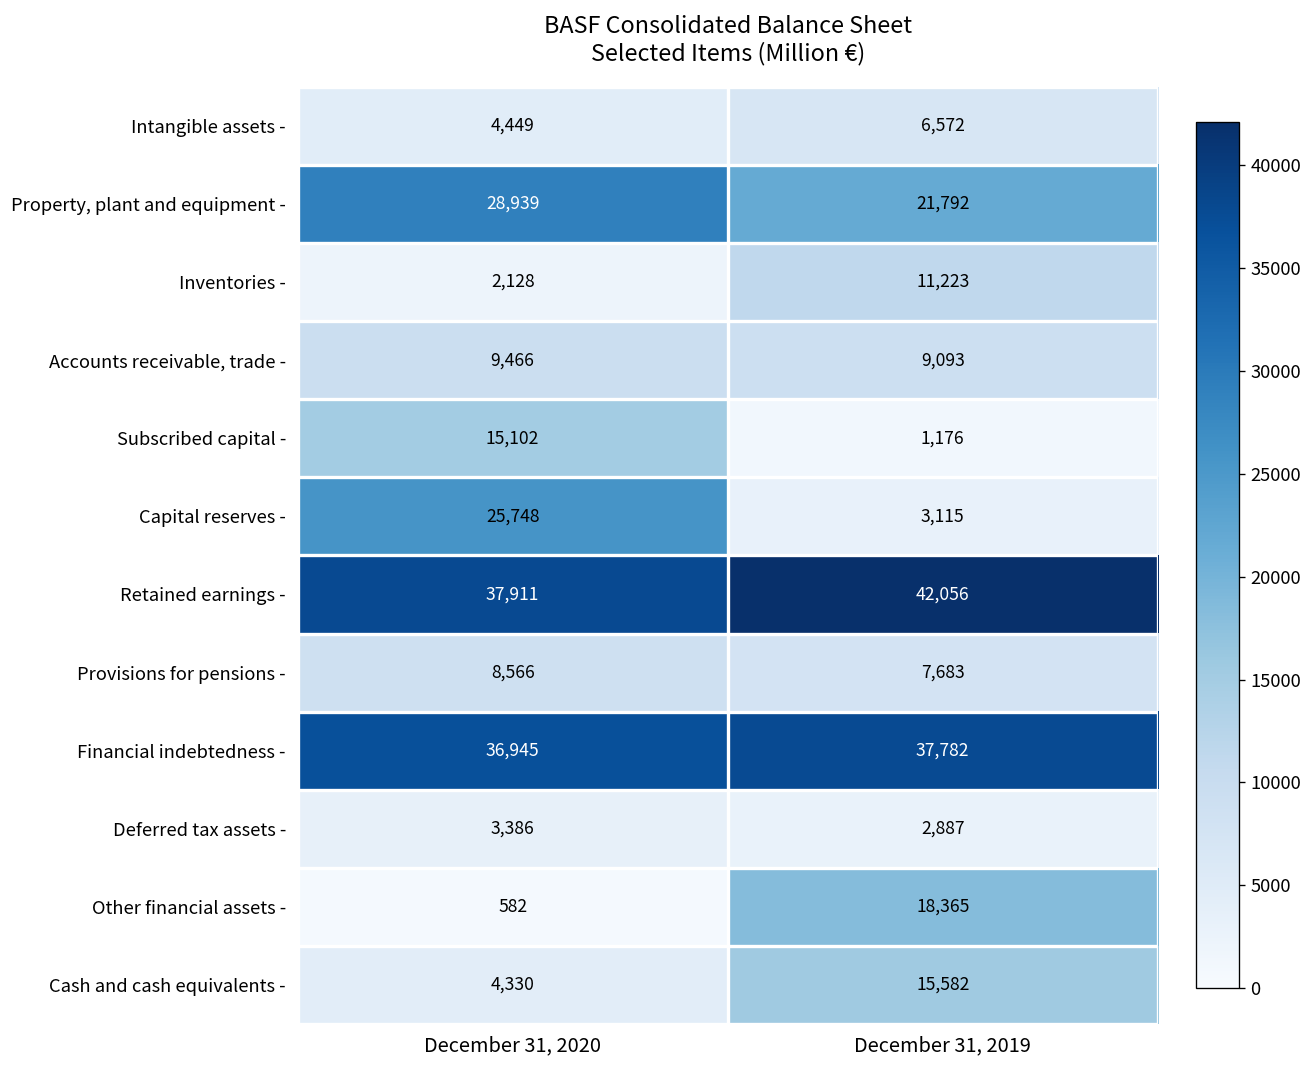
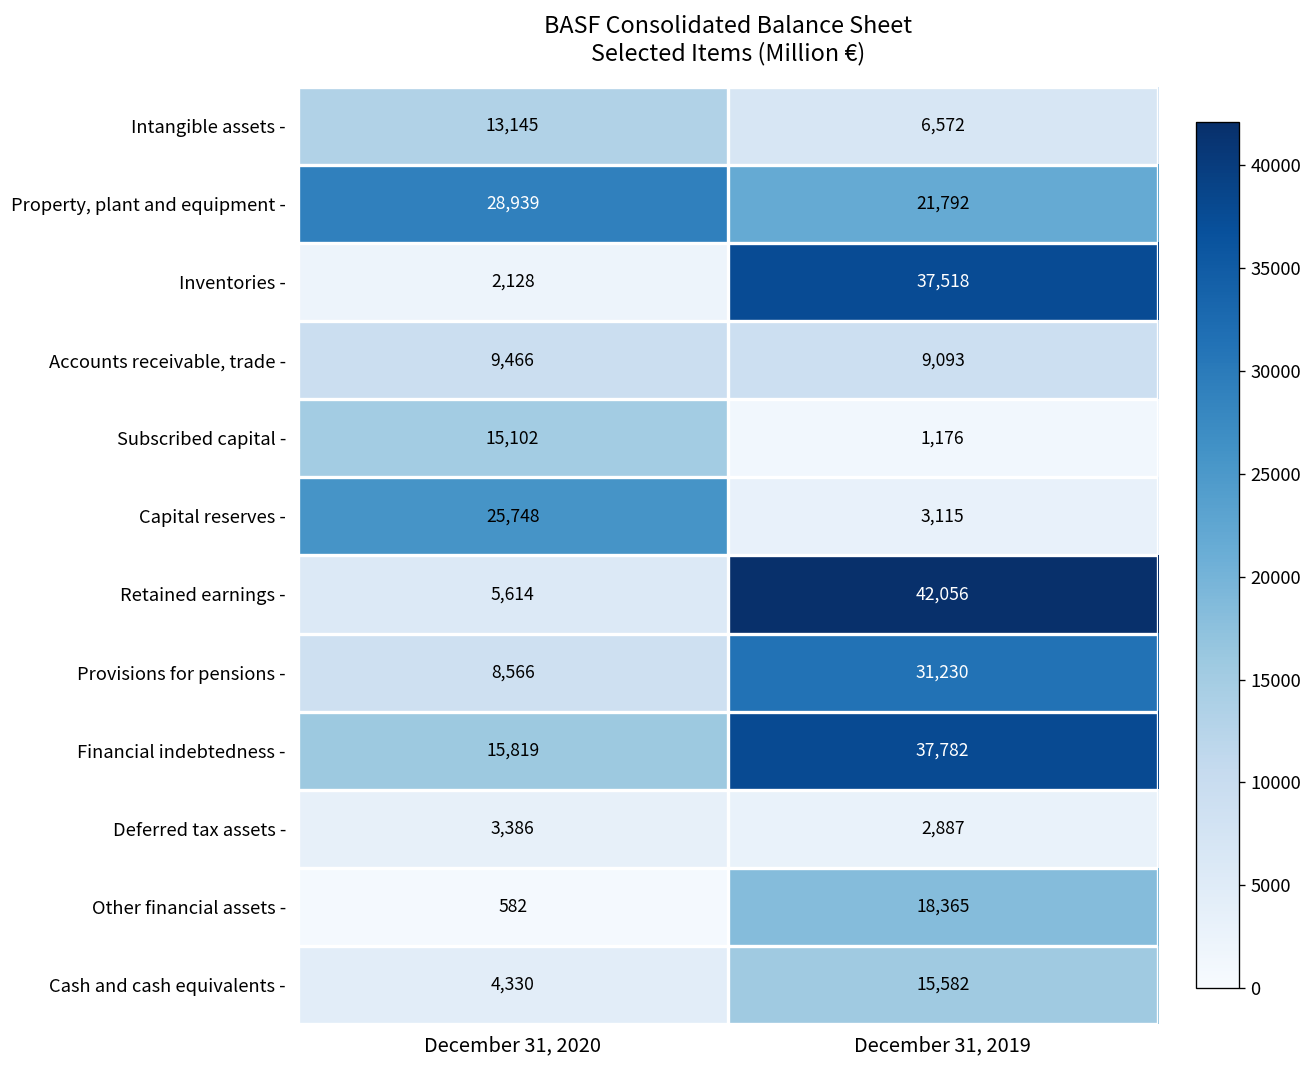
Intangible assets -, December 31, 2020: 4,449 -> 13,145
Inventories -, December 31, 2019: 11,223 -> 37,518
Retained earnings -, December 31, 2020: 37,911 -> 5,614
Provisions for pensions -, December 31, 2019: 7,683 -> 31,230
Financial indebtedness -, December 31, 2020: 36,945 -> 15,819
